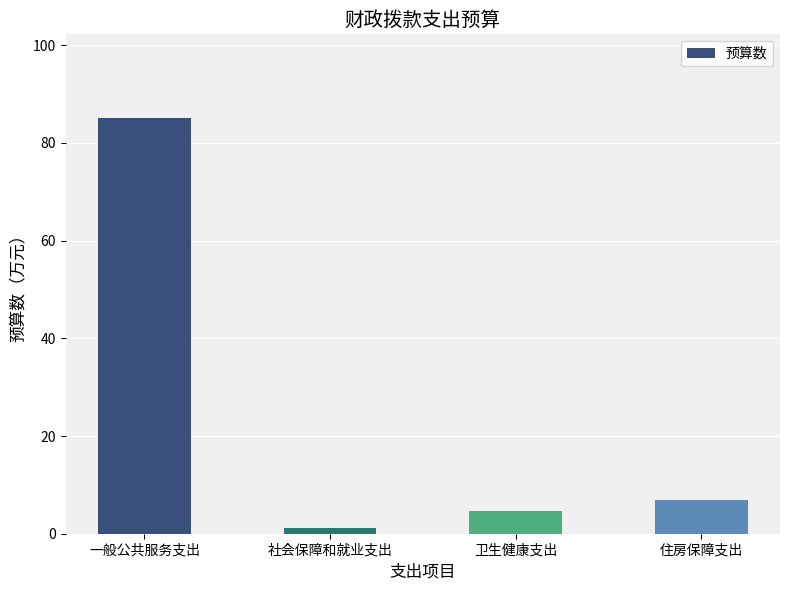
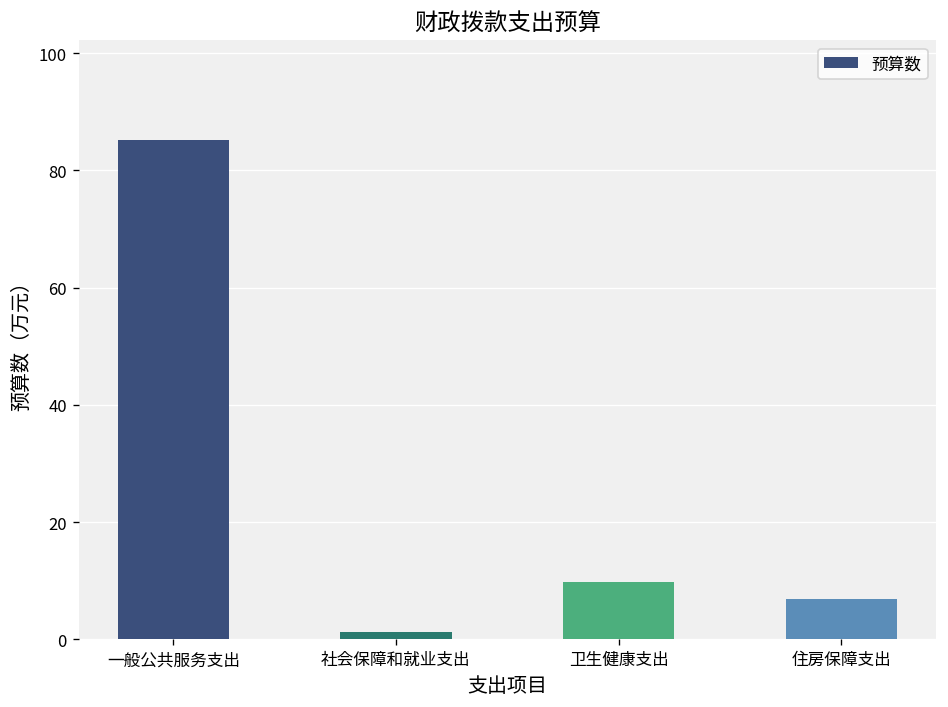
卫生健康支出: 5 -> 10
